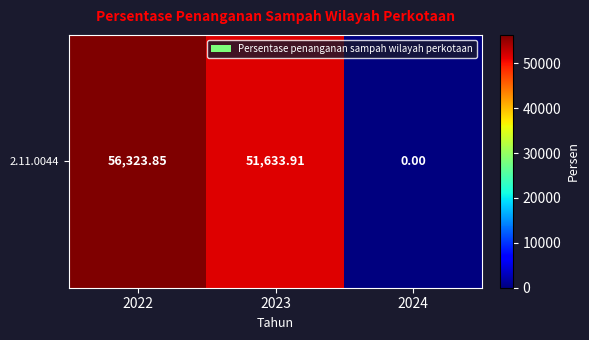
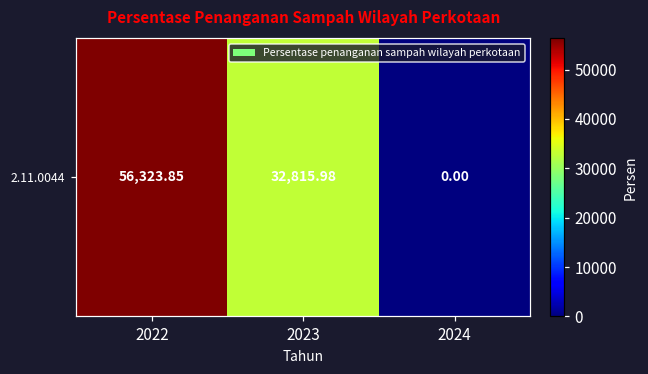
2.11.0044, 2023: 51,633.91 -> 32,815.98
